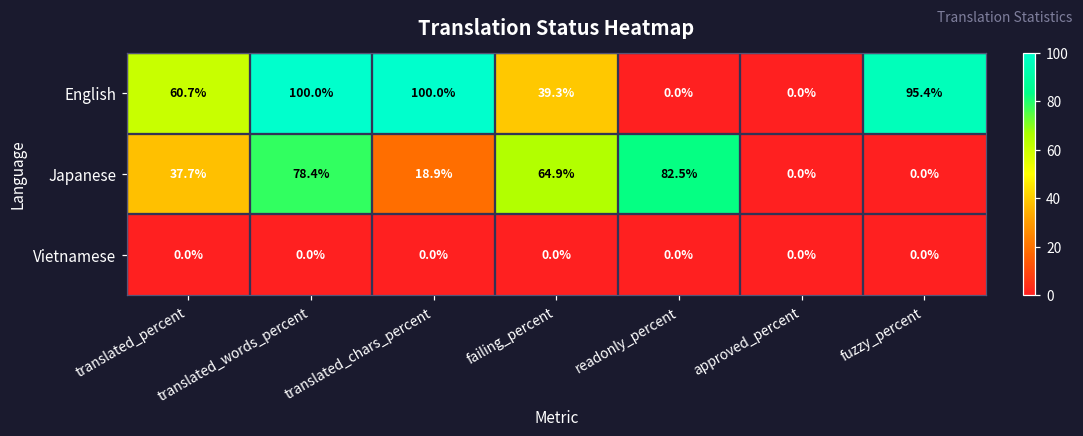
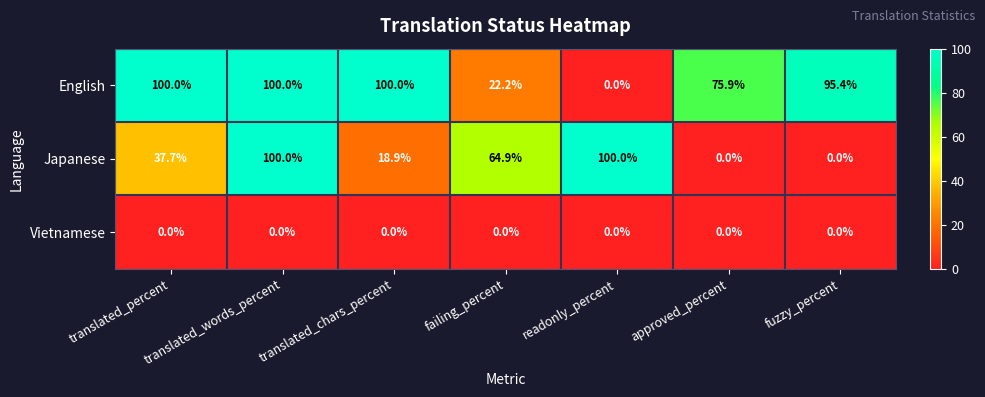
English, translated_percent: 60.7% -> 100.0%
English, failing_percent: 39.3% -> 22.2%
English, approved_percent: 0.0% -> 75.9%
Japanese, translated_words_percent: 78.4% -> 100.0%
Japanese, readonly_percent: 82.5% -> 100.0%
